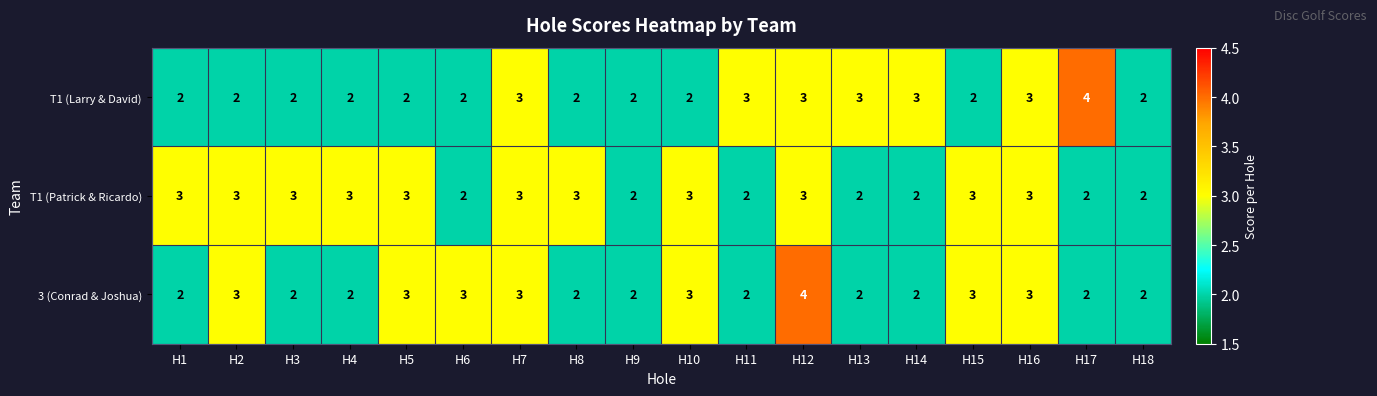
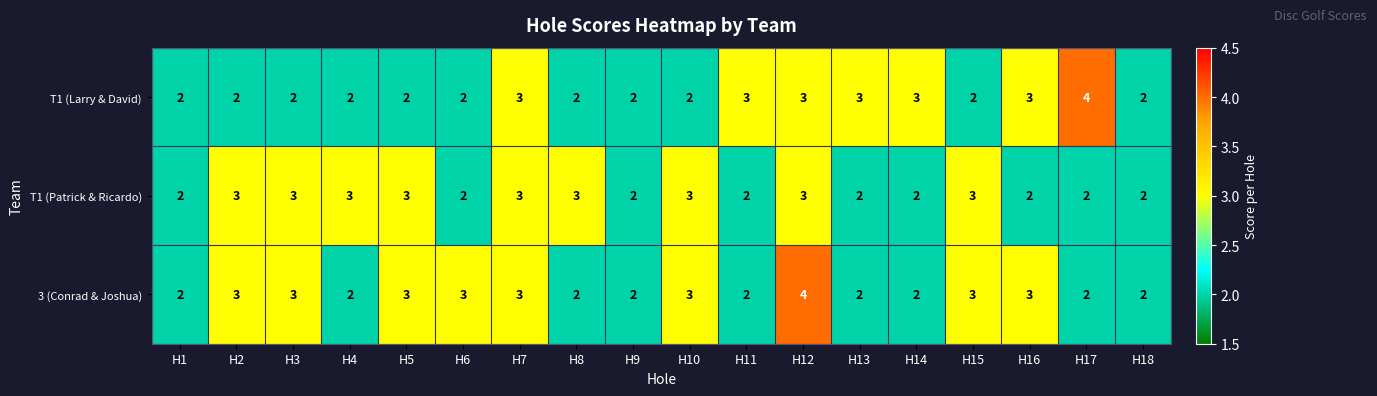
T1 (Patrick & Ricardo), H1: 3 -> 2
T1 (Patrick & Ricardo), H16: 3 -> 2
3 (Conrad & Joshua), H3: 2 -> 3
